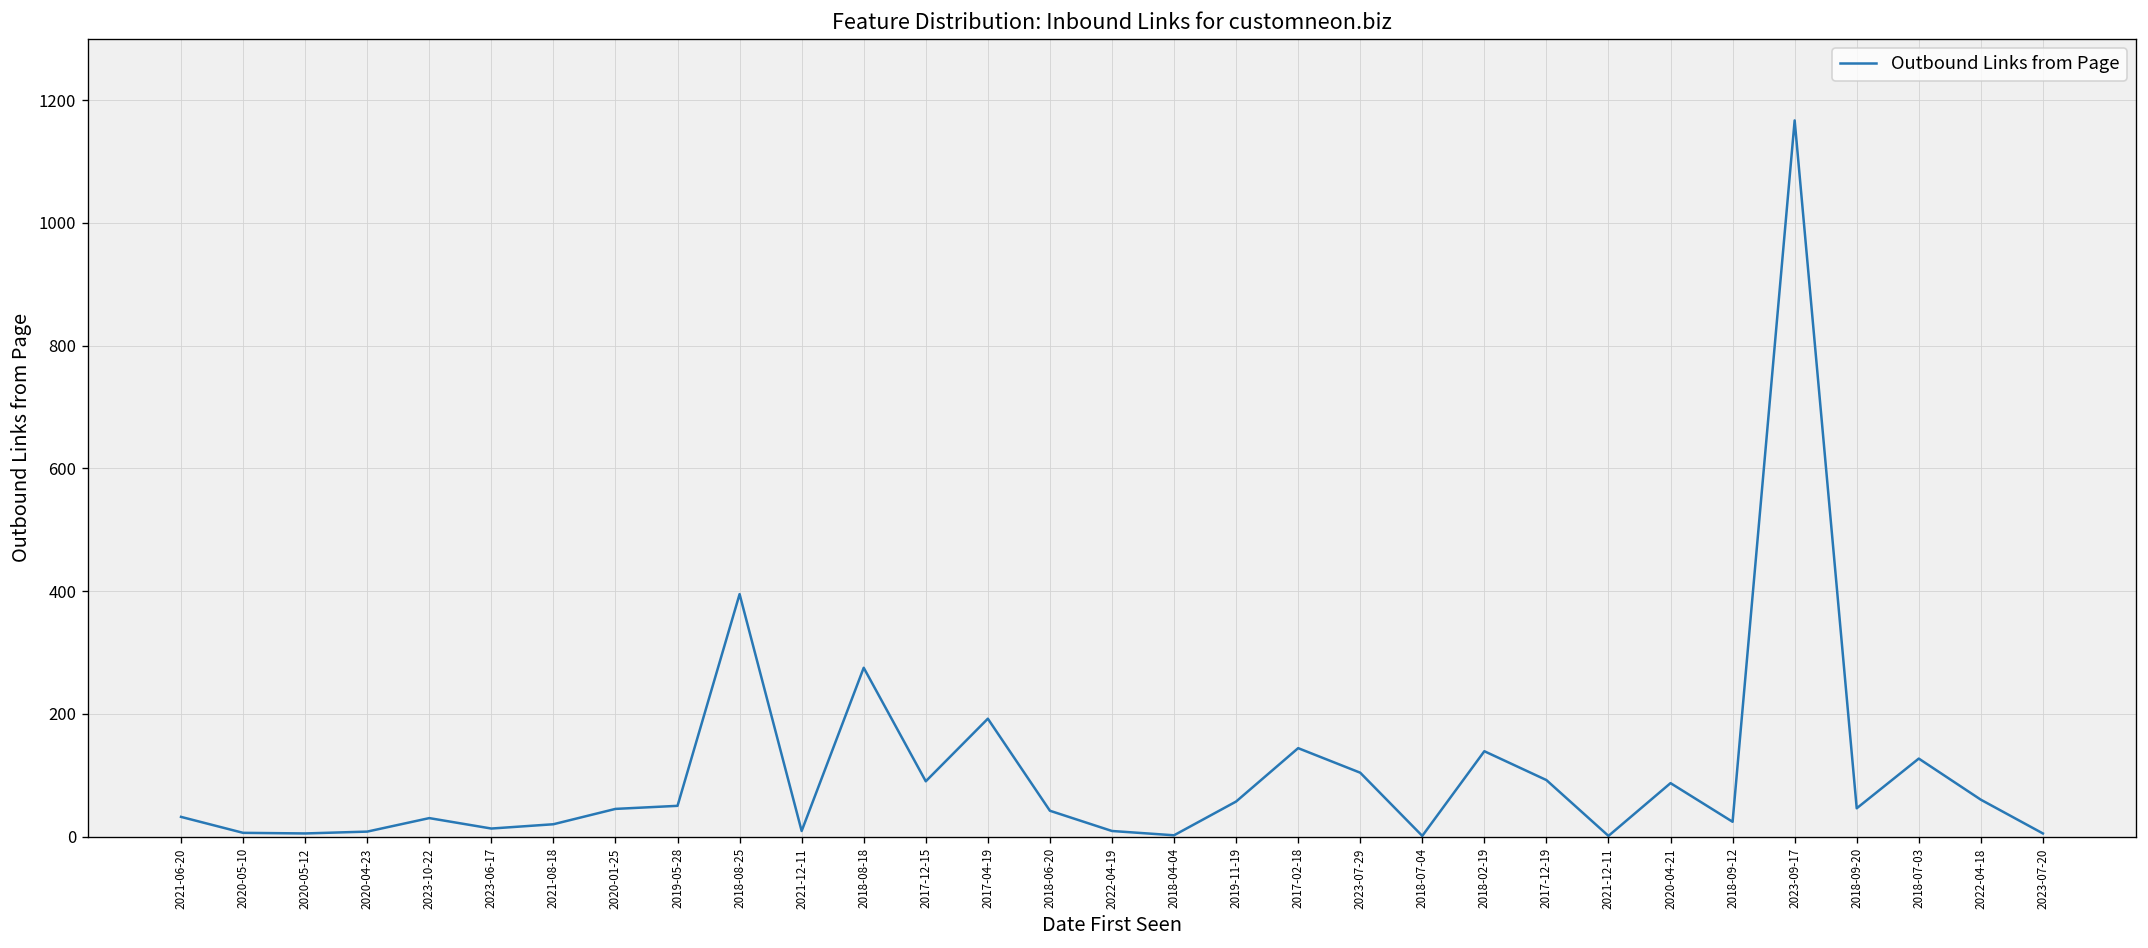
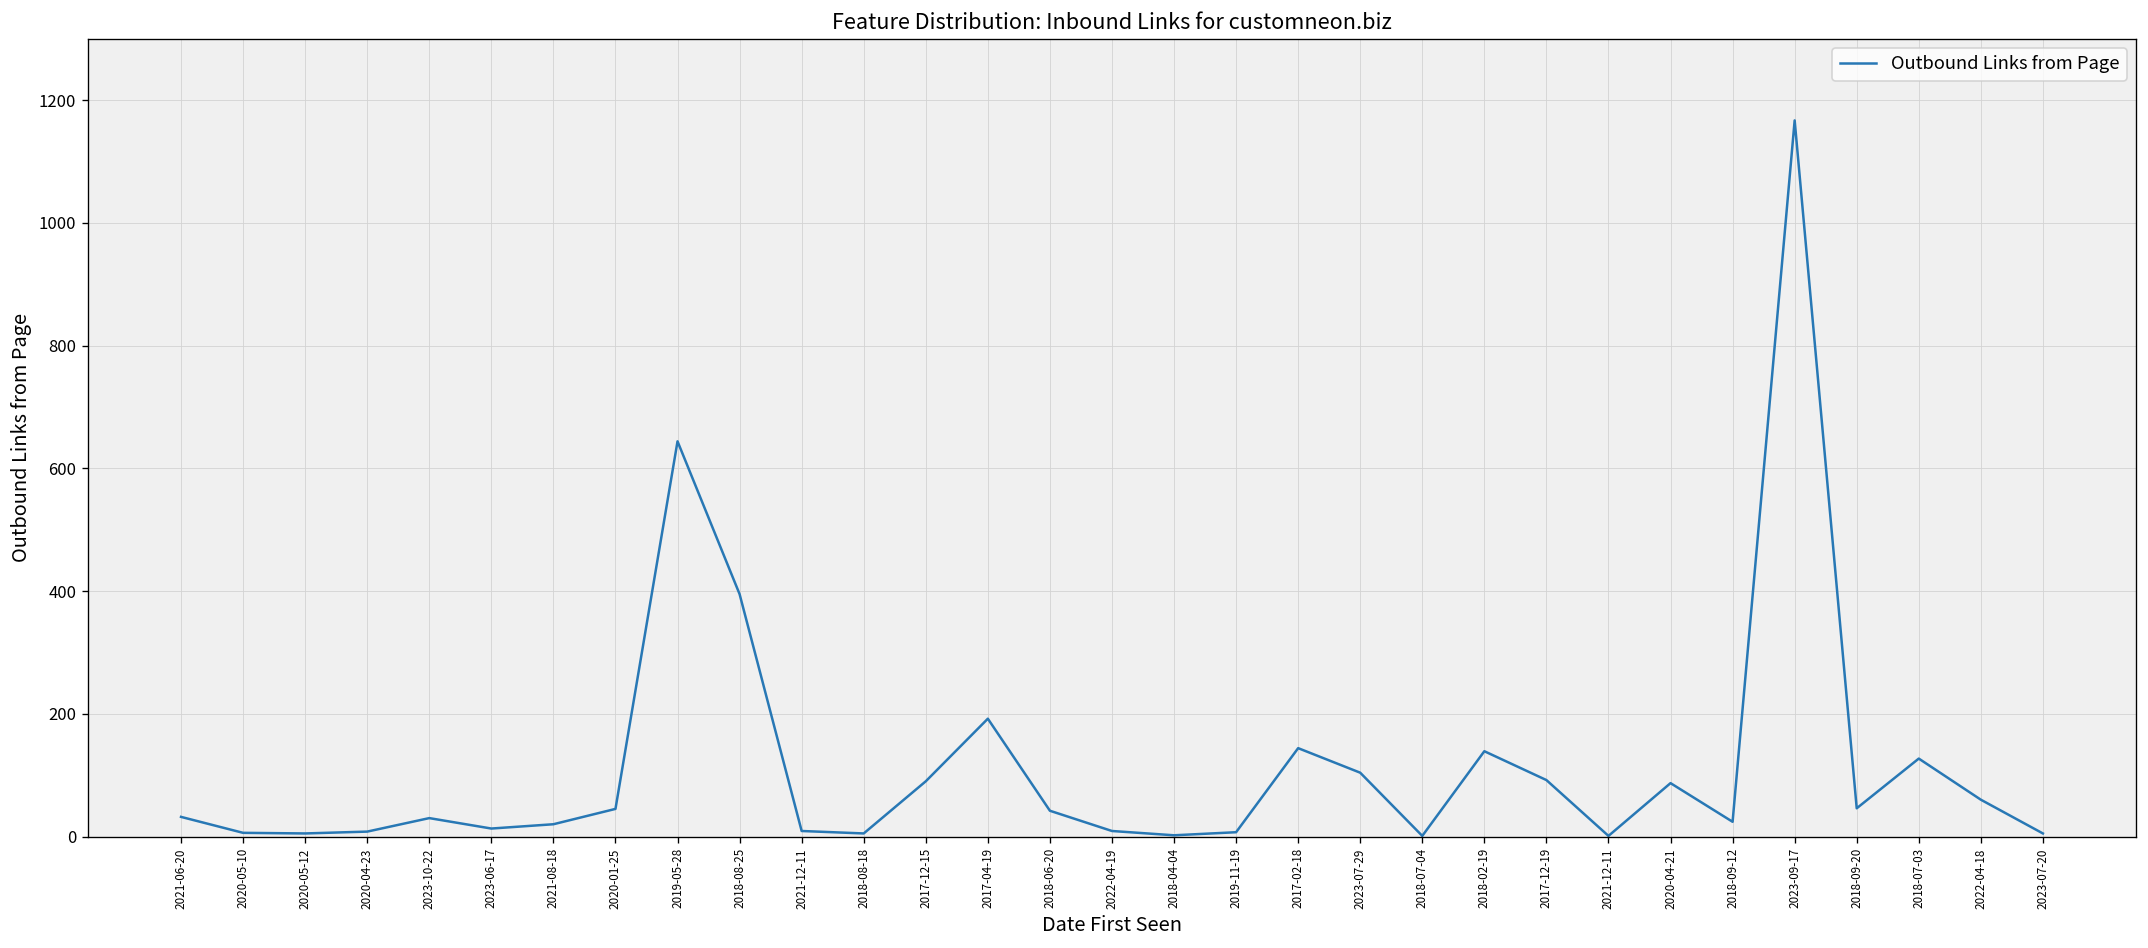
2019-05-28: 50 -> 640
2018-08-18: 280 -> 10
2019-11-19: 60 -> 10
